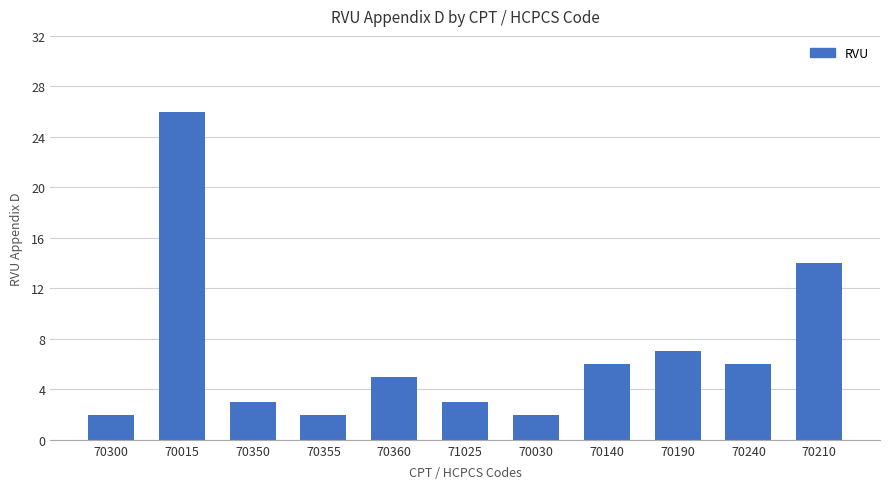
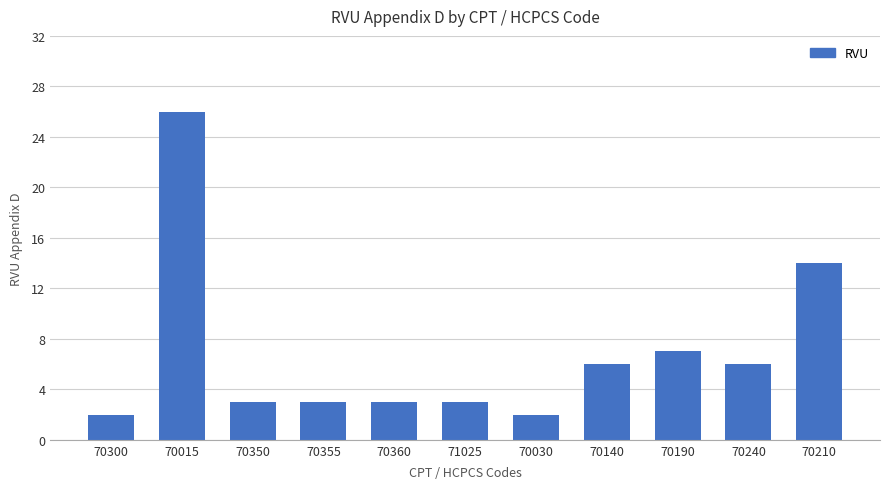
70355: 2 -> 3
70360: 5 -> 3
